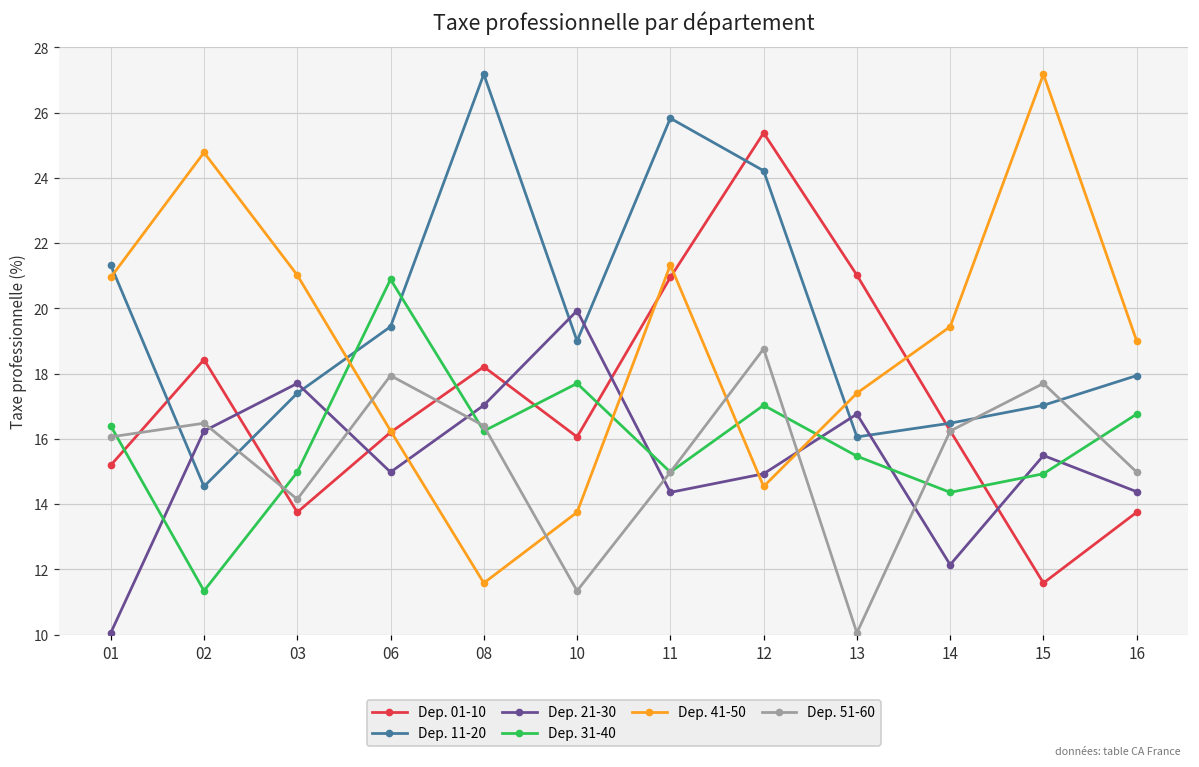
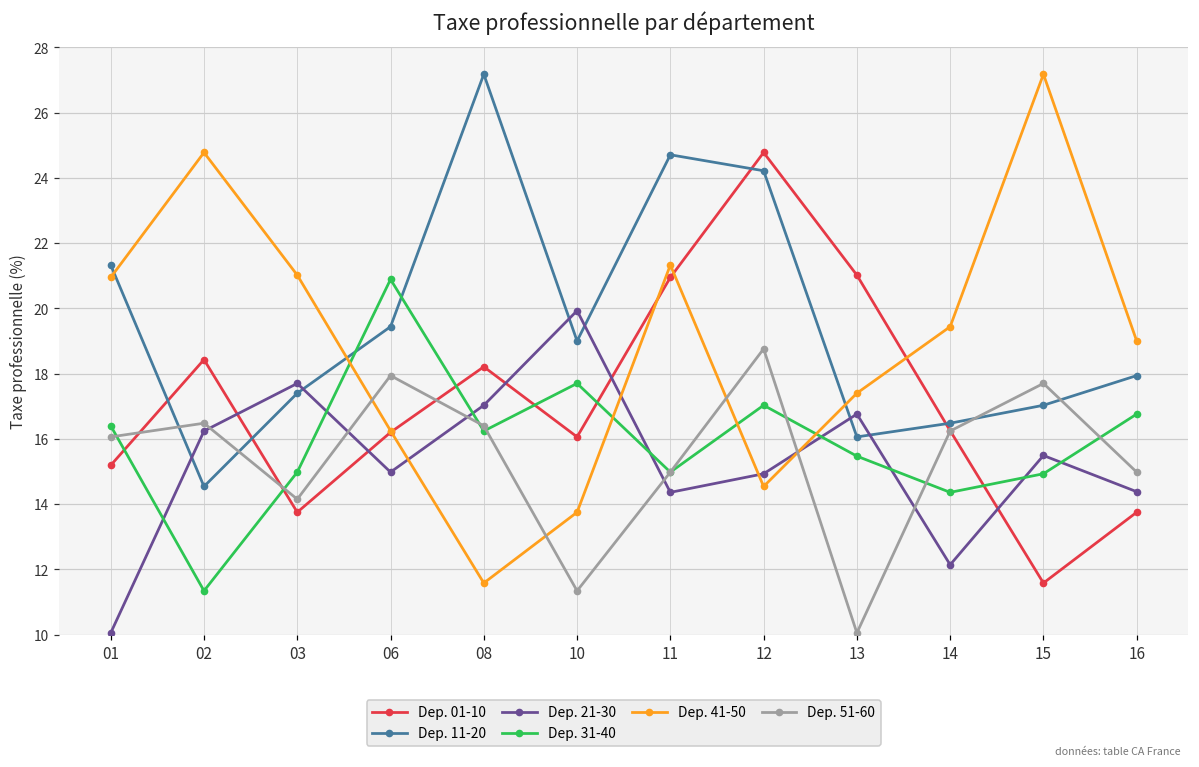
Dep. 11-20, 11: 25.8 -> 24.7
Dep. 01-10, 12: 25.4 -> 24.8
